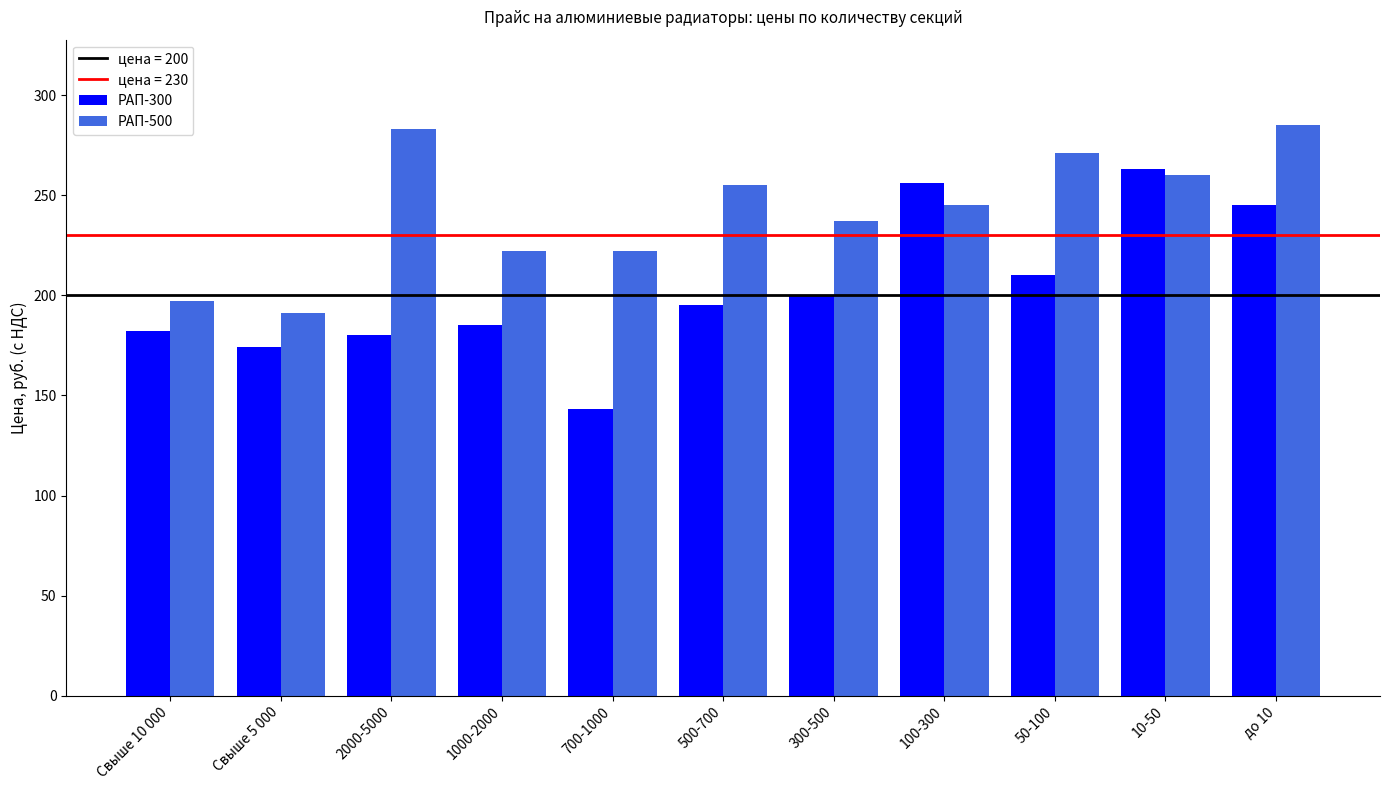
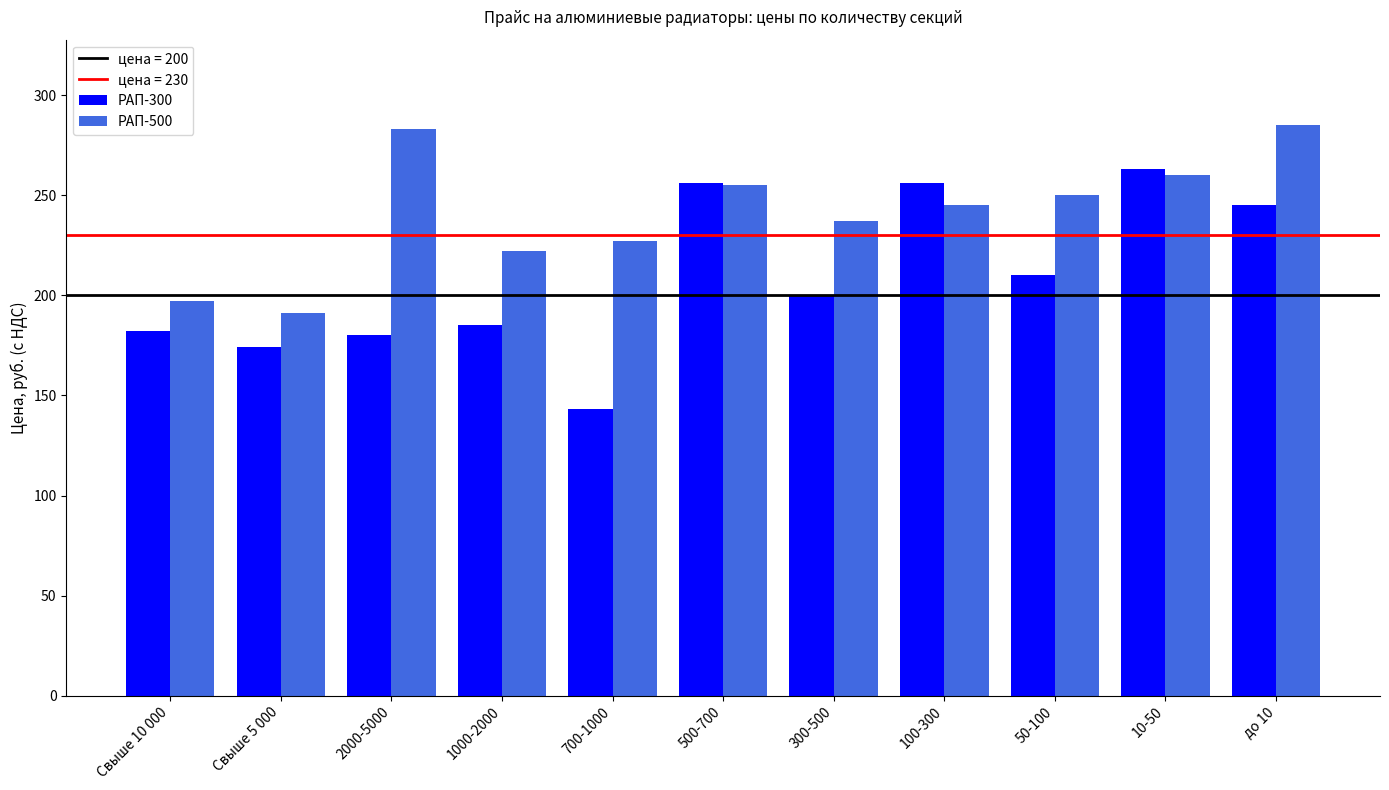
РАП-500, 700-1000: 222 -> 227
РАП-300, 500-700: 195 -> 256
РАП-500, 50-100: 271 -> 250
